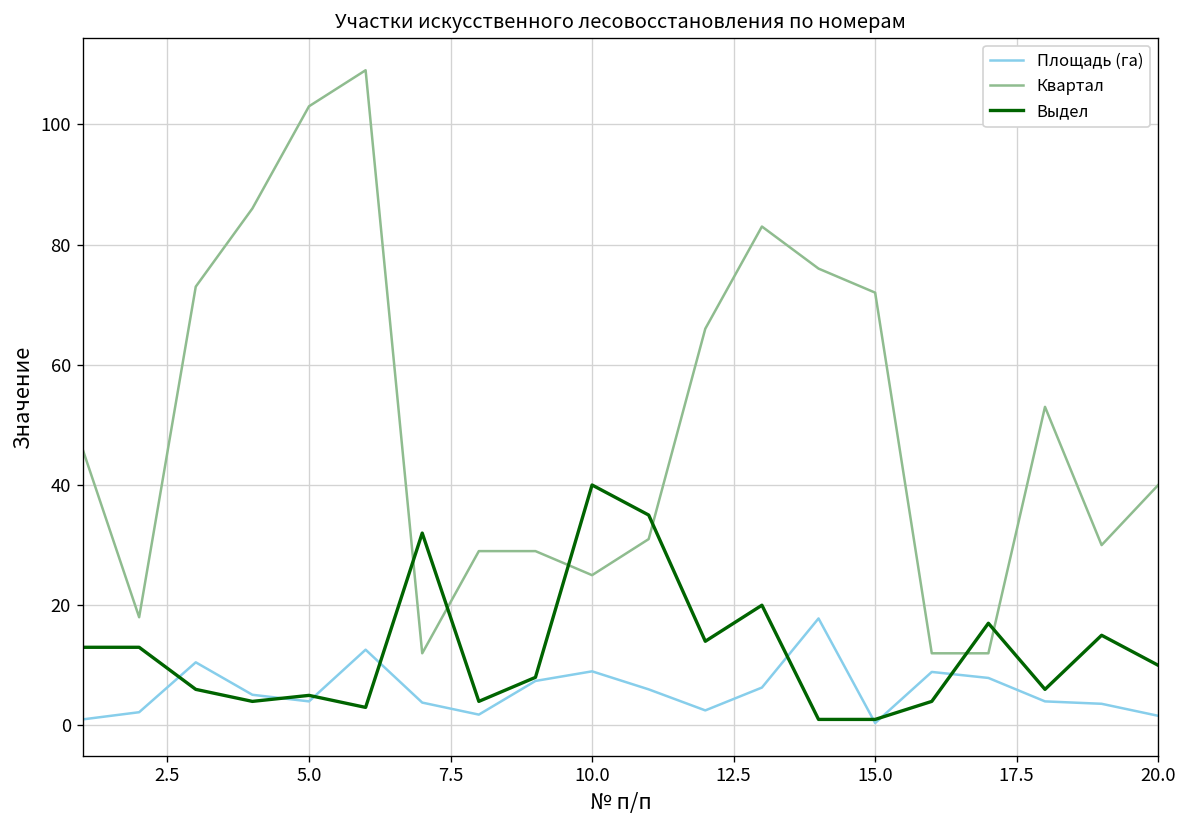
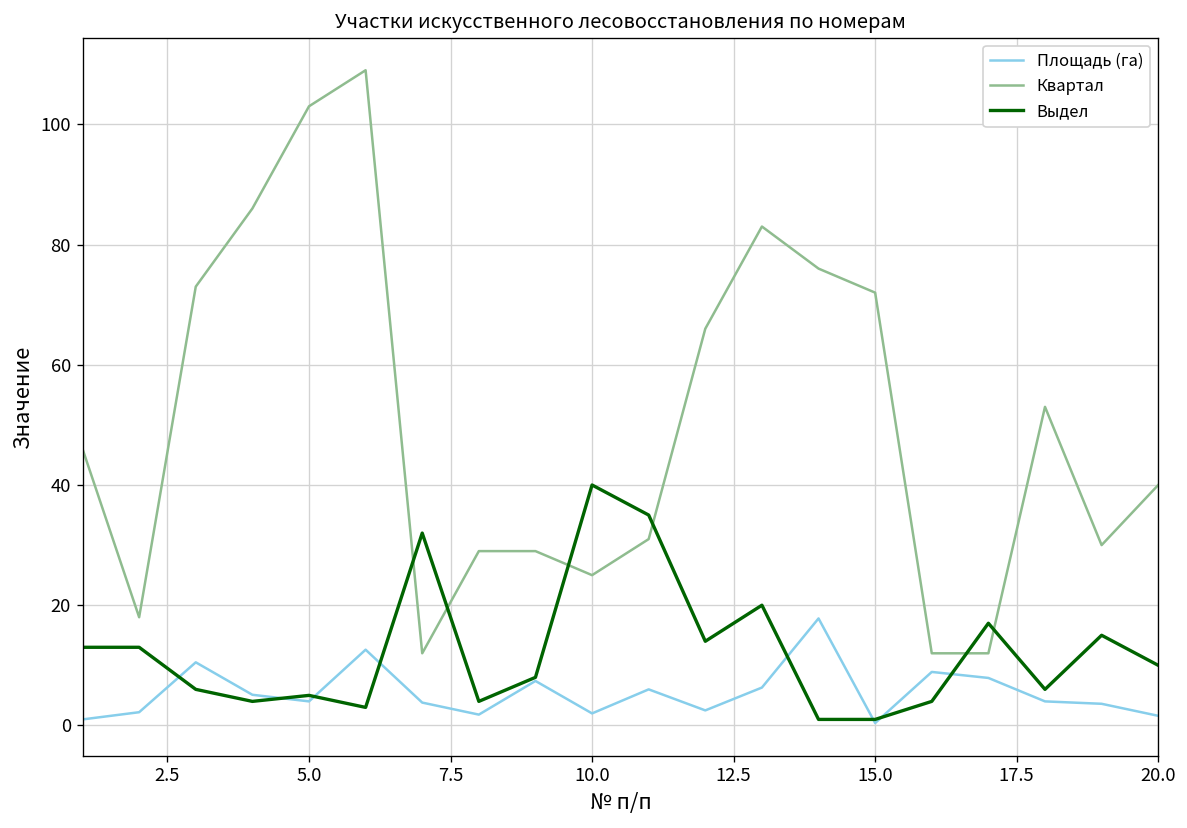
Площадь (га), 10.0: 9 -> 2
